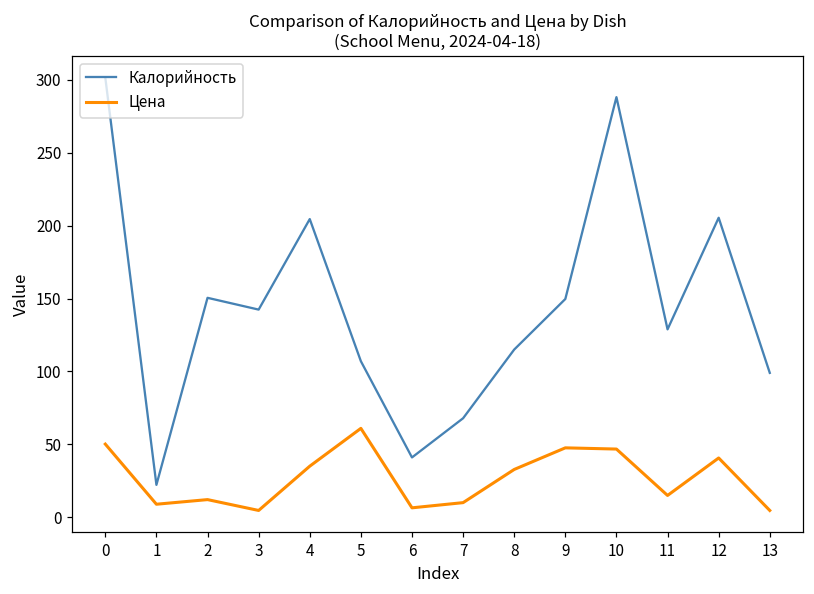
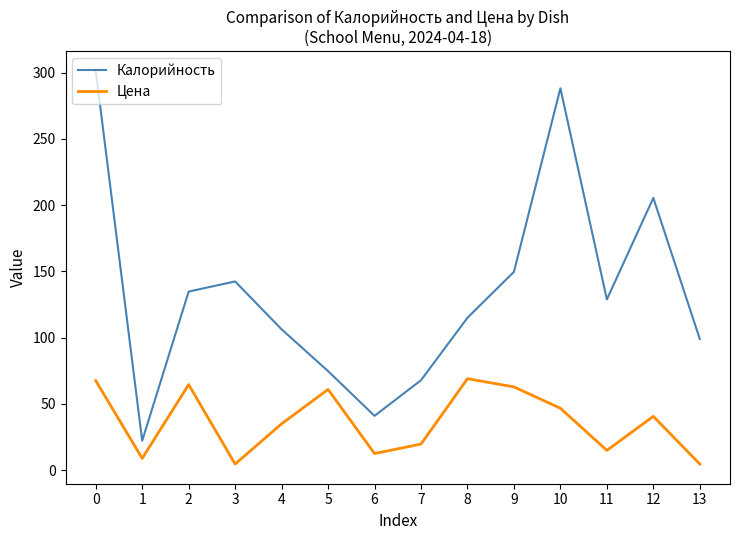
Цена, 0: 50 -> 68
Калорийность, 2: 150 -> 135
Цена, 2: 12 -> 65
Калорийность, 4: 204 -> 106
Калорийность, 5: 107 -> 75
Цена, 6: 6 -> 13
Цена, 7: 10 -> 20
Цена, 8: 33 -> 69
Цена, 9: 48 -> 63
